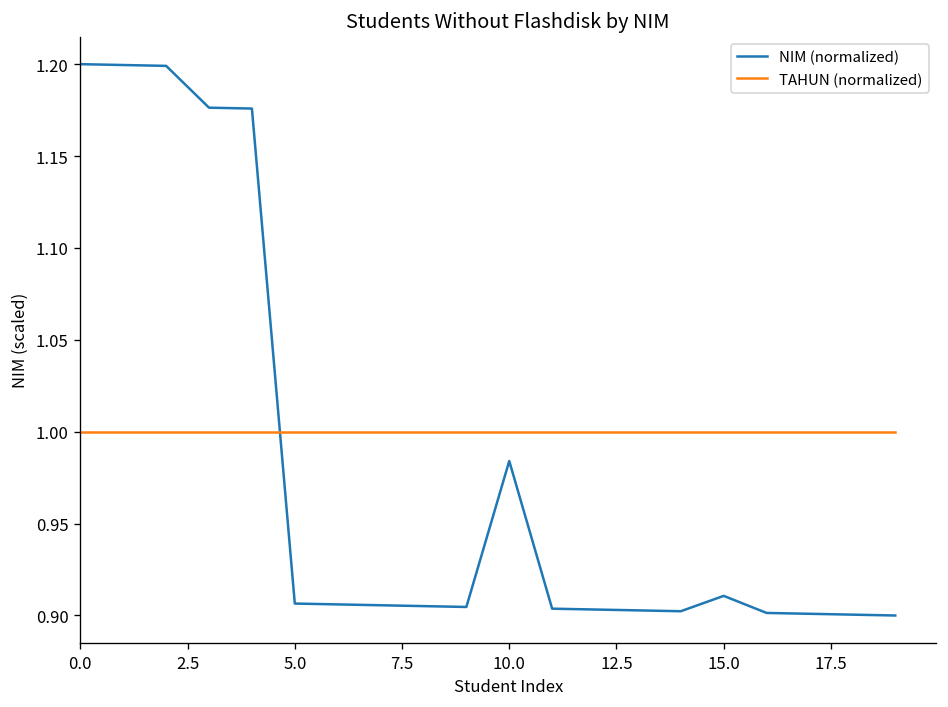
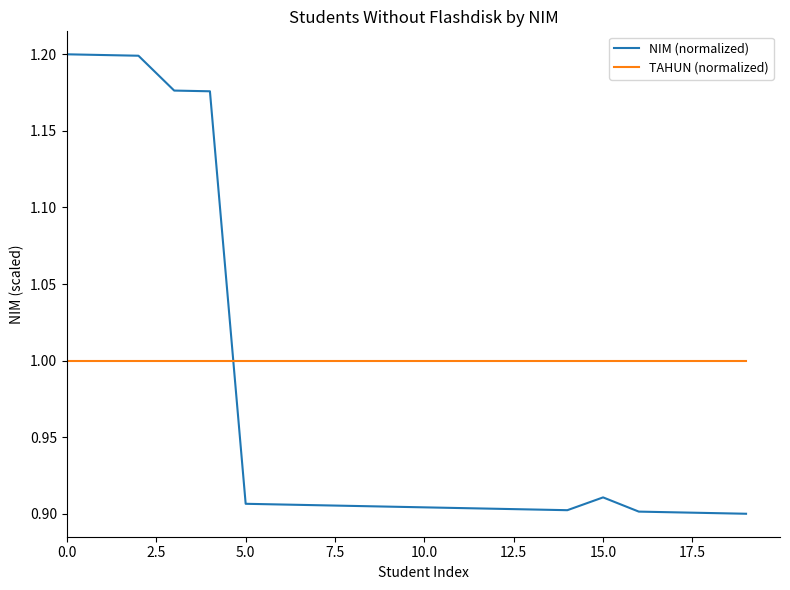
NIM (normalized), 10.0: 0.984 -> 0.904
